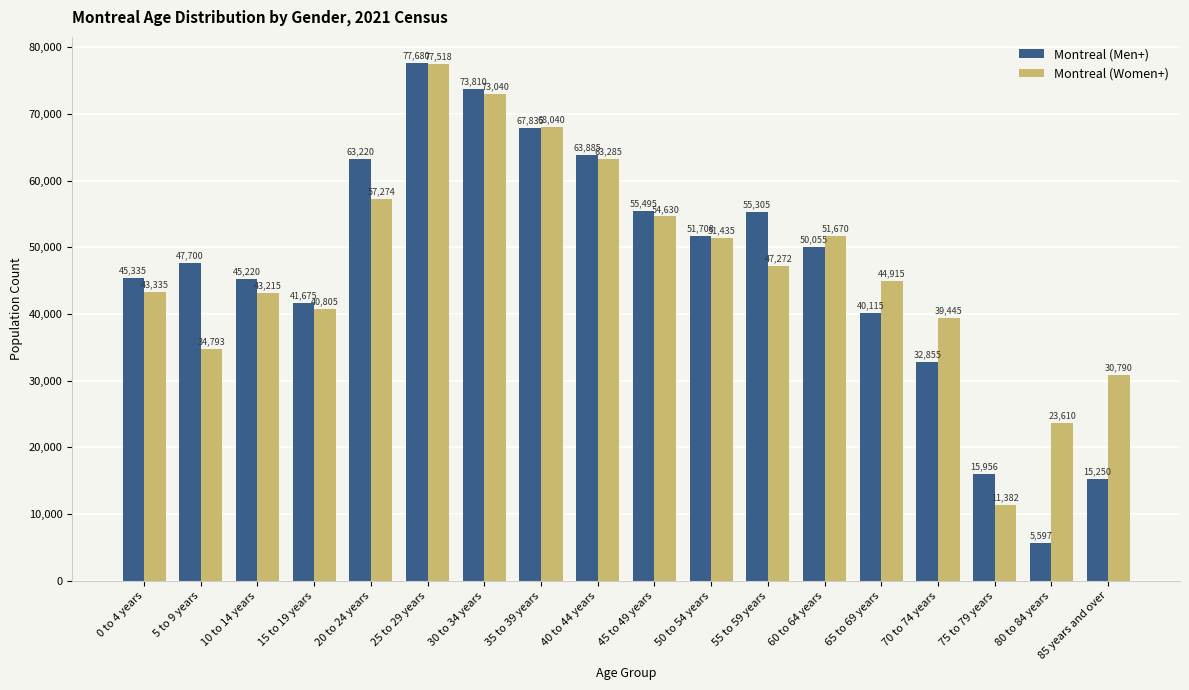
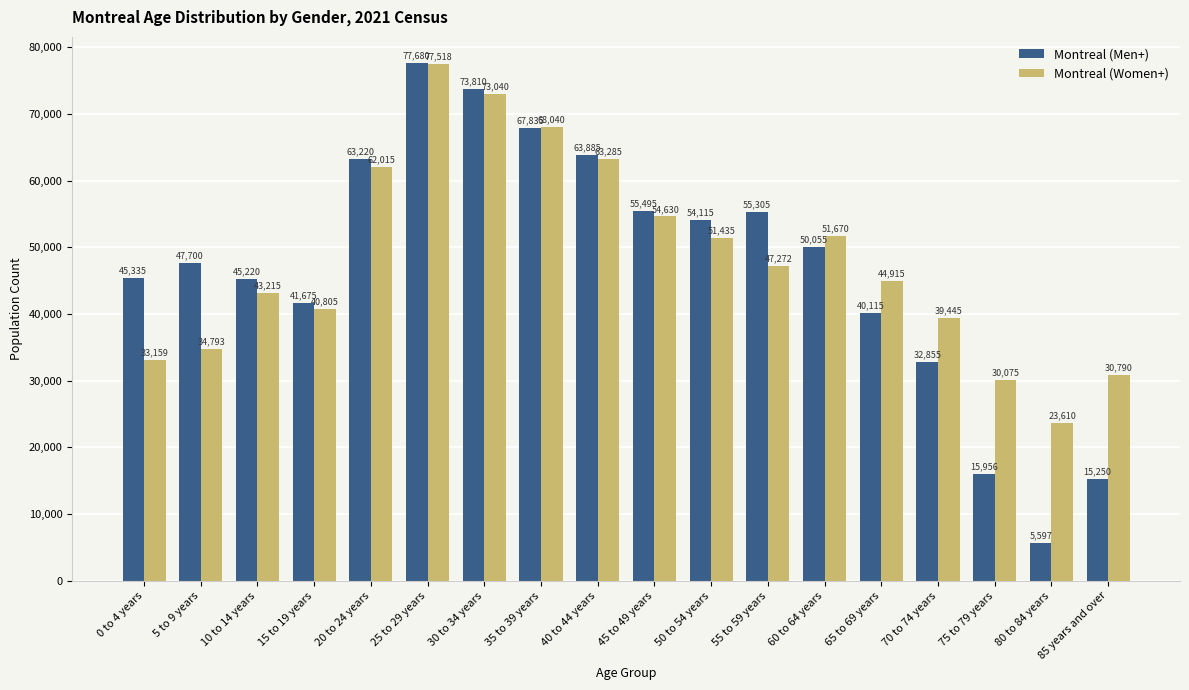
Montreal (Women+), 0 to 4 years: 43,335 -> 33,159
Montreal (Women+), 20 to 24 years: 57,274 -> 62,015
Montreal (Men+), 50 to 54 years: 51,708 -> 54,115
Montreal (Women+), 75 to 79 years: 11,382 -> 30,075
